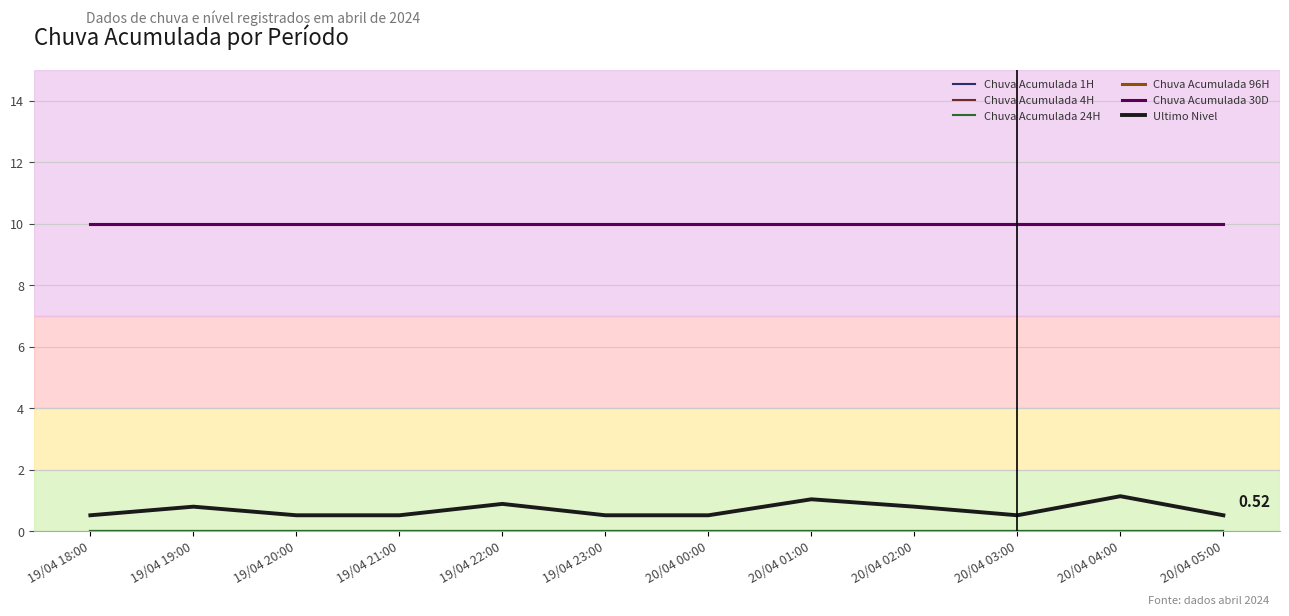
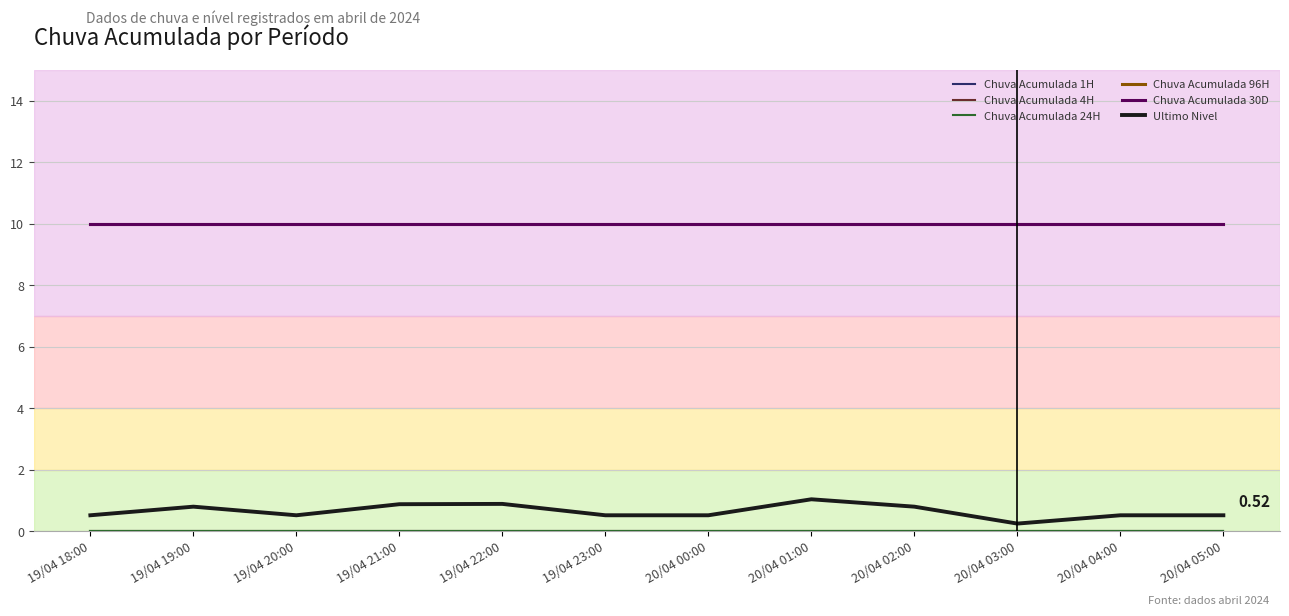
Ultimo Nivel, 19/04 21:00: 0.5 -> 0.9
Ultimo Nivel, 20/04 03:00: 0.5 -> 0.3
Ultimo Nivel, 20/04 04:00: 1.1 -> 0.5
